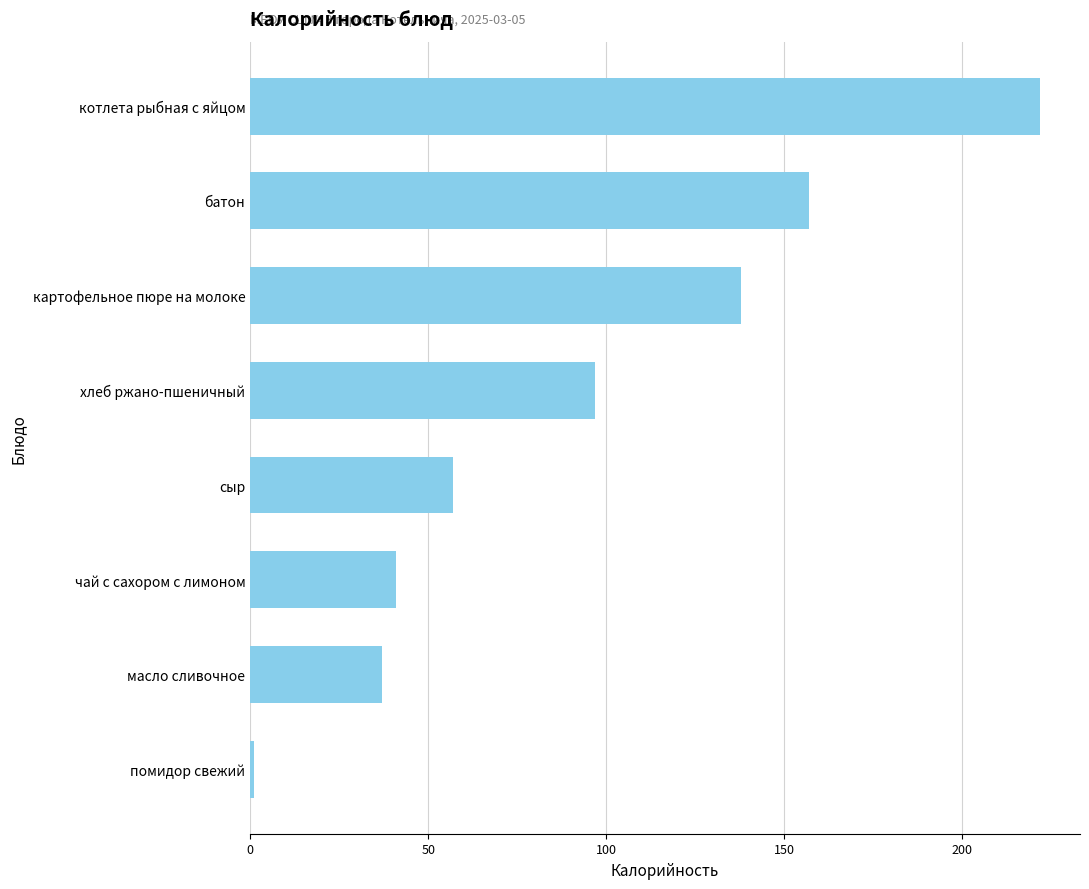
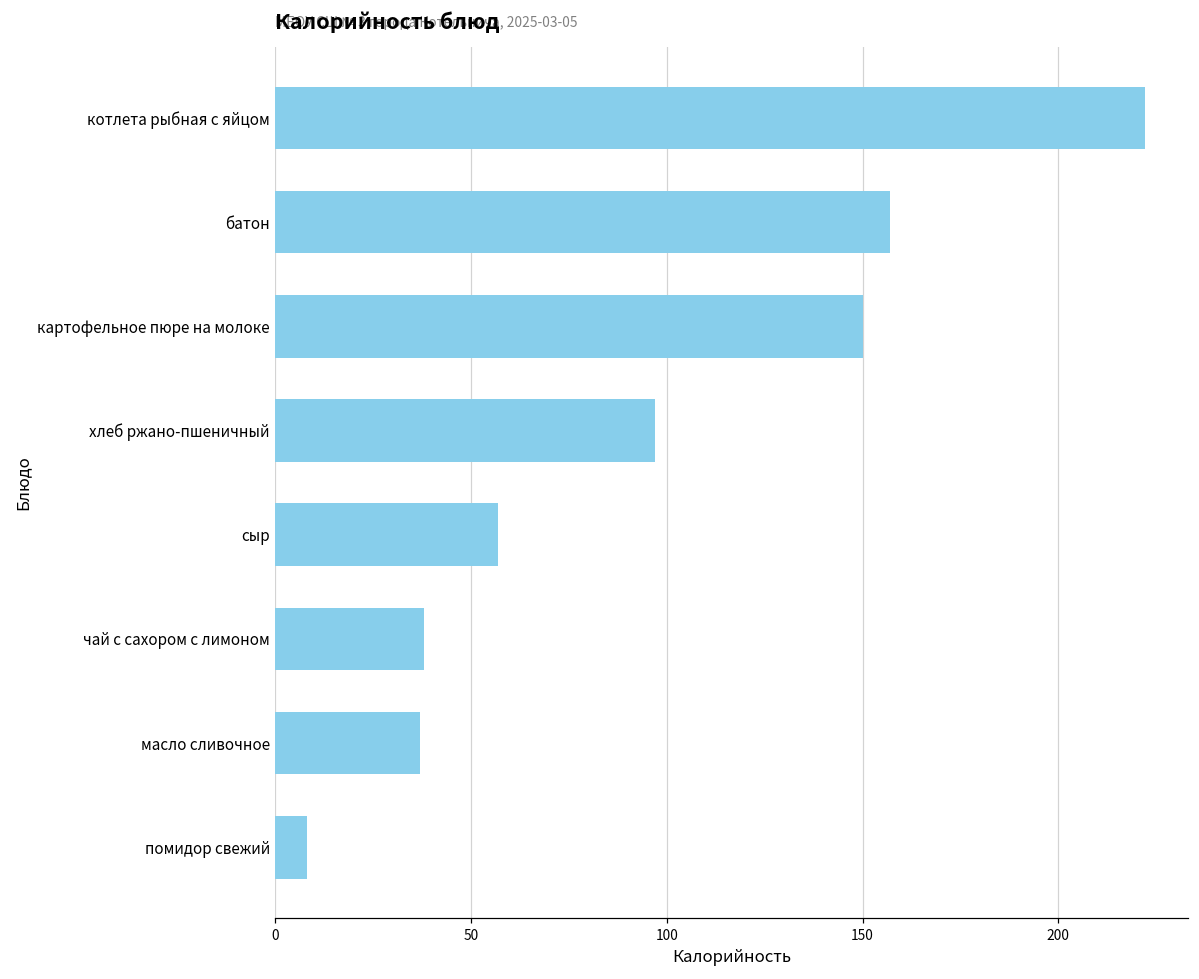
картофельное пюре на молоке: 138 -> 150
чай с сахором с лимоном: 41 -> 38
помидор свежий: 1 -> 8
